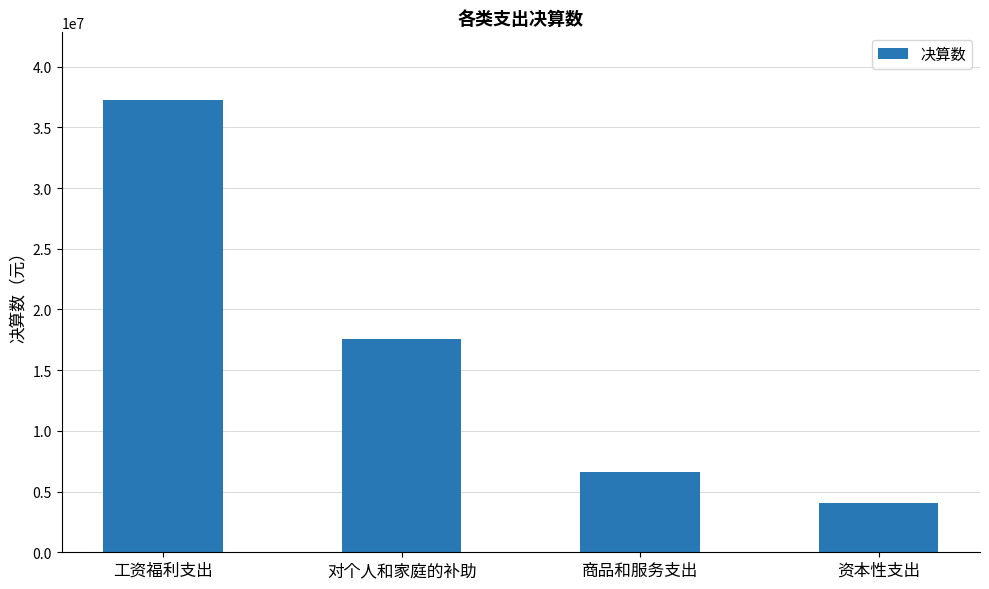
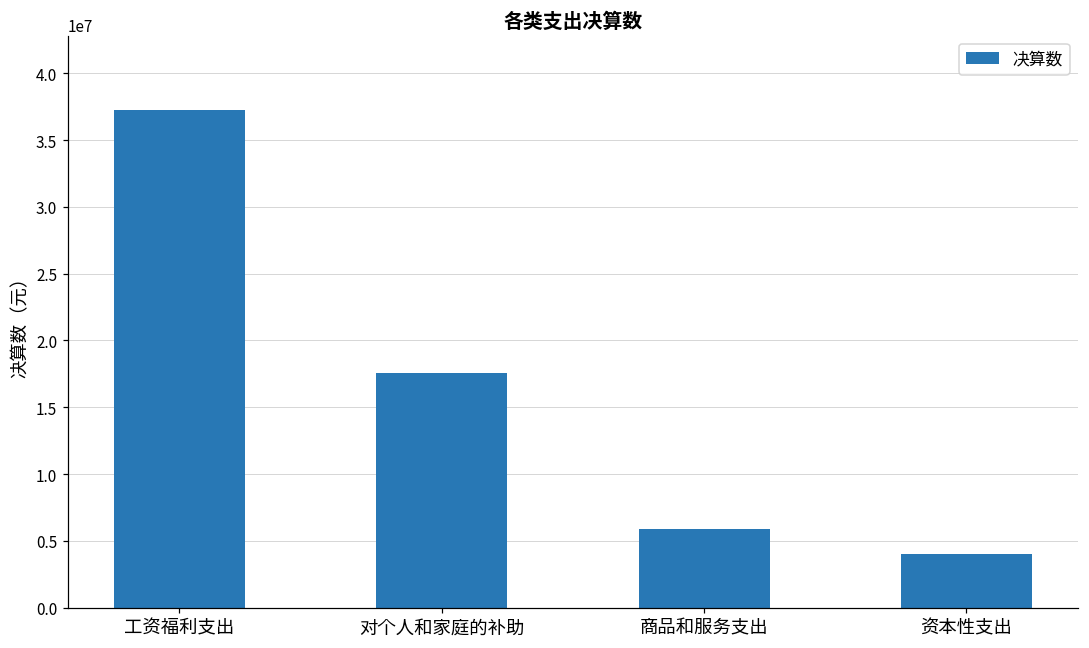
商品和服务支出: 6600000 -> 5900000
